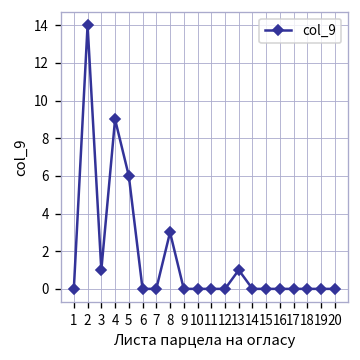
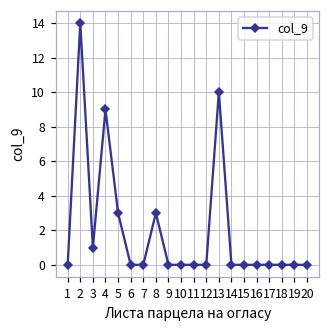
5: 6 -> 3
13: 1 -> 10
